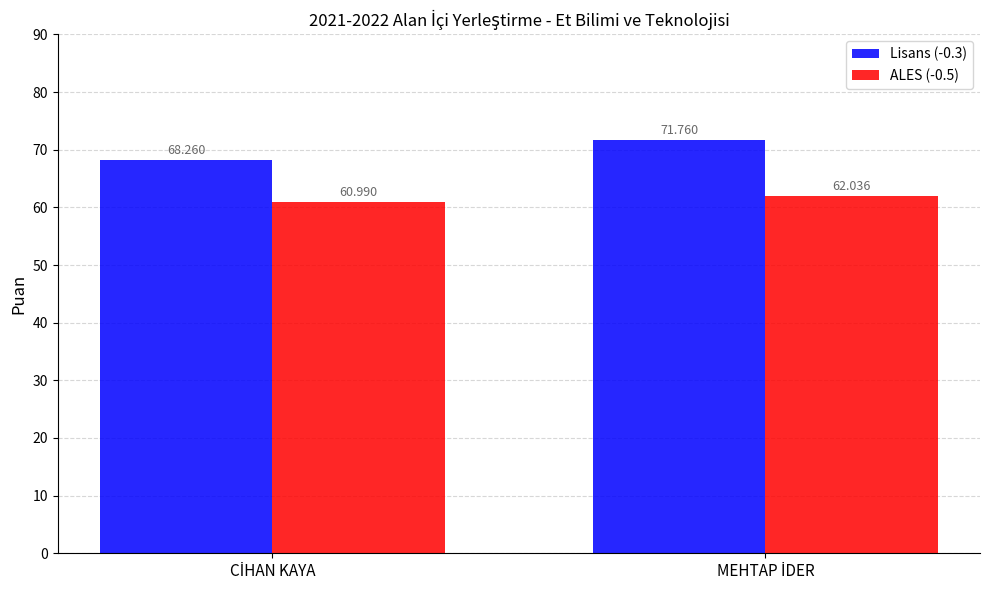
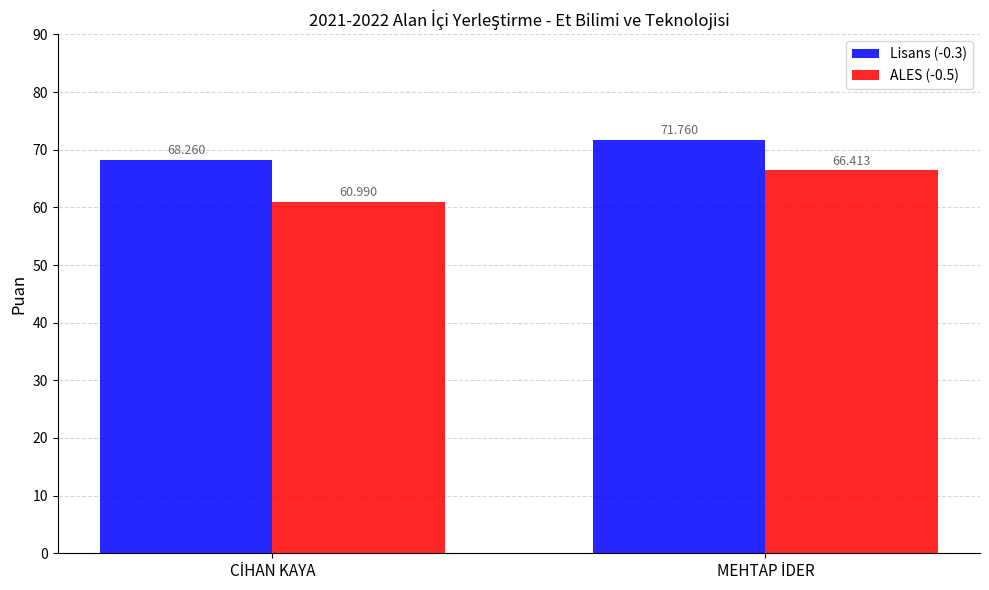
ALES (-0.5), MEHTAP İDER: 62.036 -> 66.413
